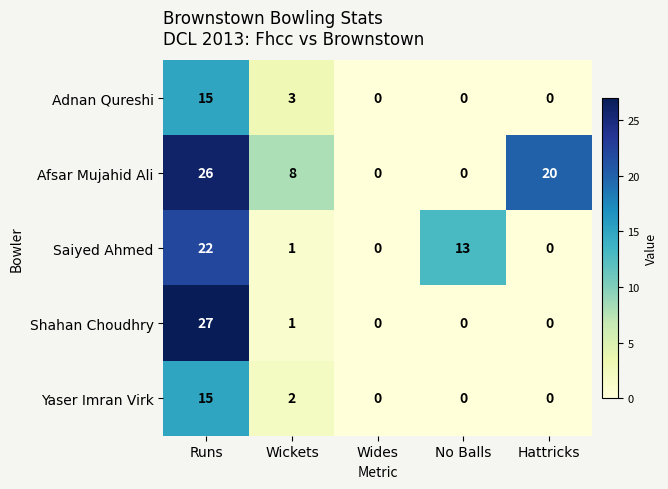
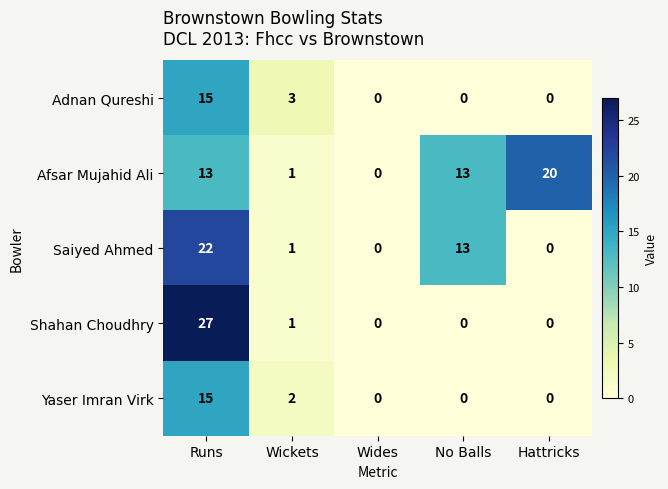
Afsar Mujahid Ali, Runs: 26 -> 13
Afsar Mujahid Ali, Wickets: 8 -> 1
Afsar Mujahid Ali, No Balls: 0 -> 13
